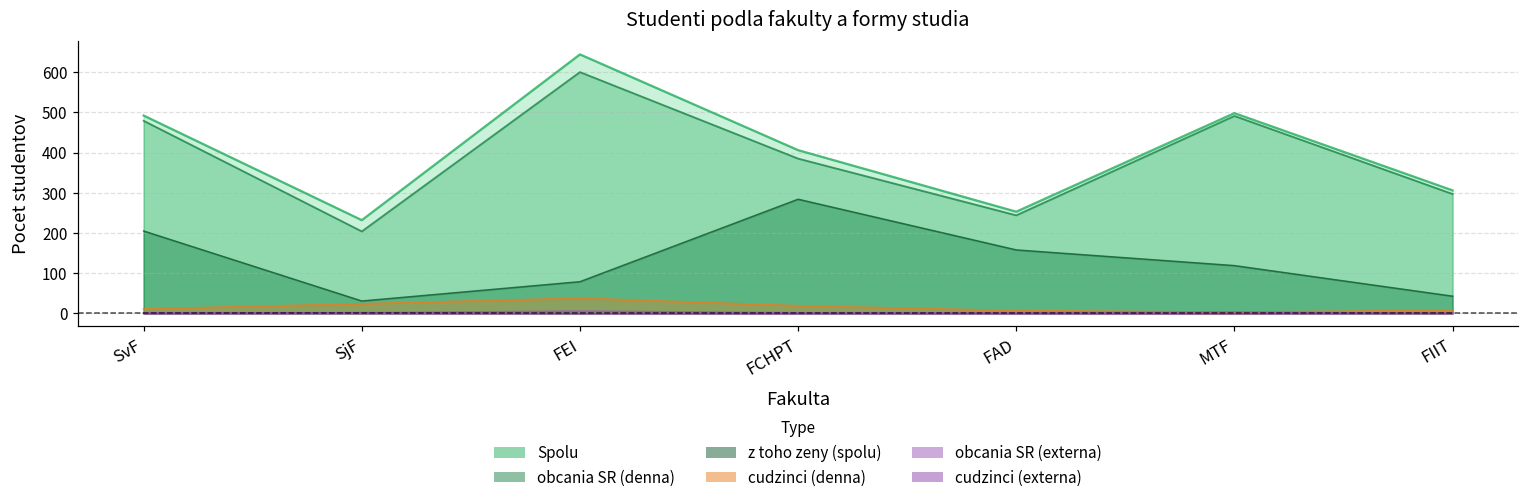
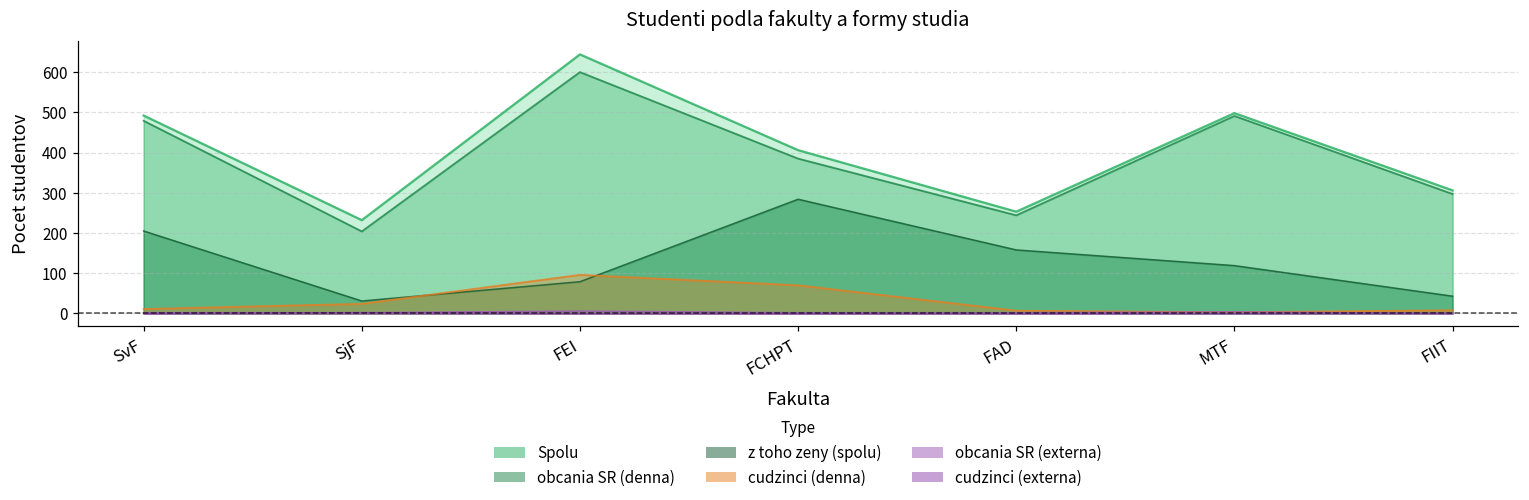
cudzinci (denna), FEI: 40 -> 100
cudzinci (denna), FCHPT: 20 -> 70
